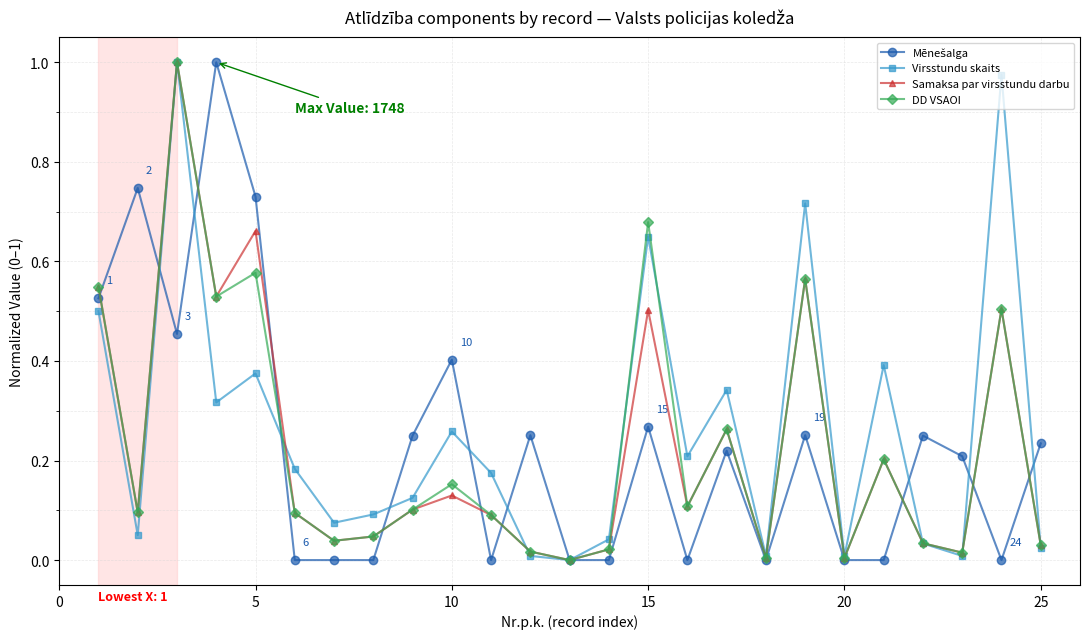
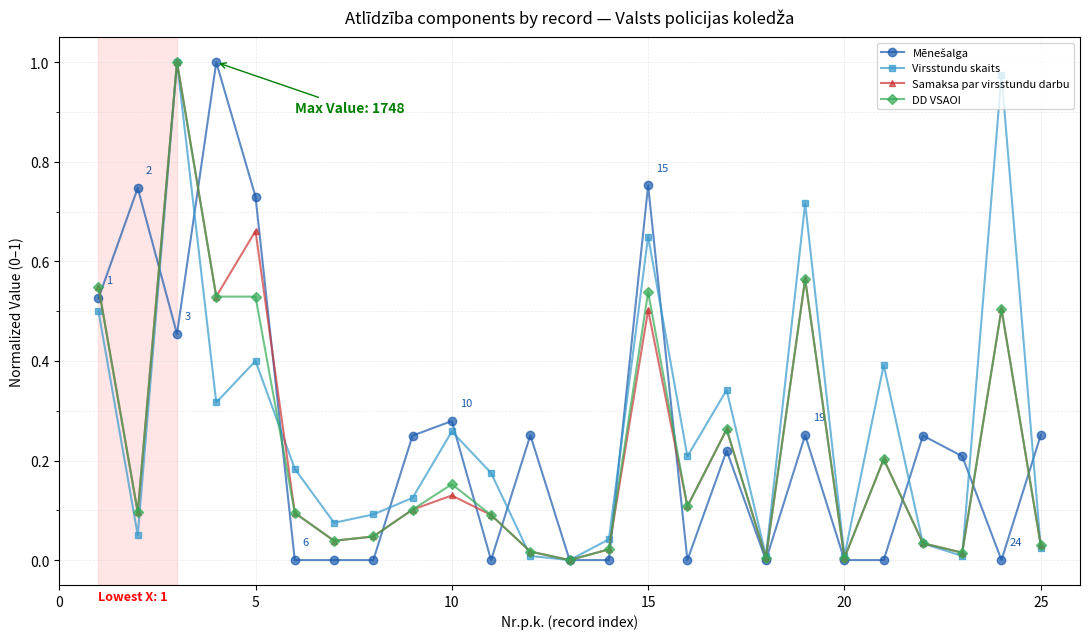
Virsstundu skaits, 5: 0.37 -> 0.40
DD VSAOI, 5: 0.58 -> 0.53
Mēnešalga, 10: 0.40 -> 0.28
Mēnešalga, 15: 0.27 -> 0.75
DD VSAOI, 15: 0.68 -> 0.54
Mēnešalga, 25: 0.23 -> 0.25
